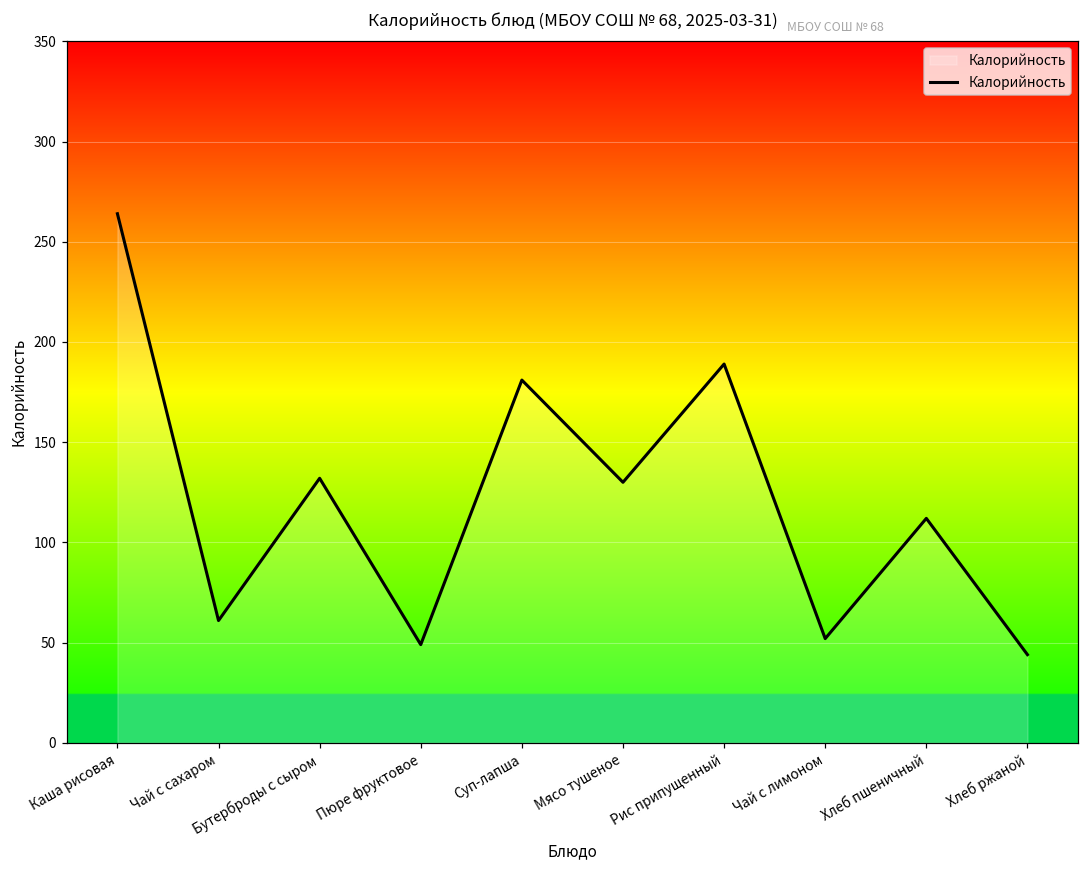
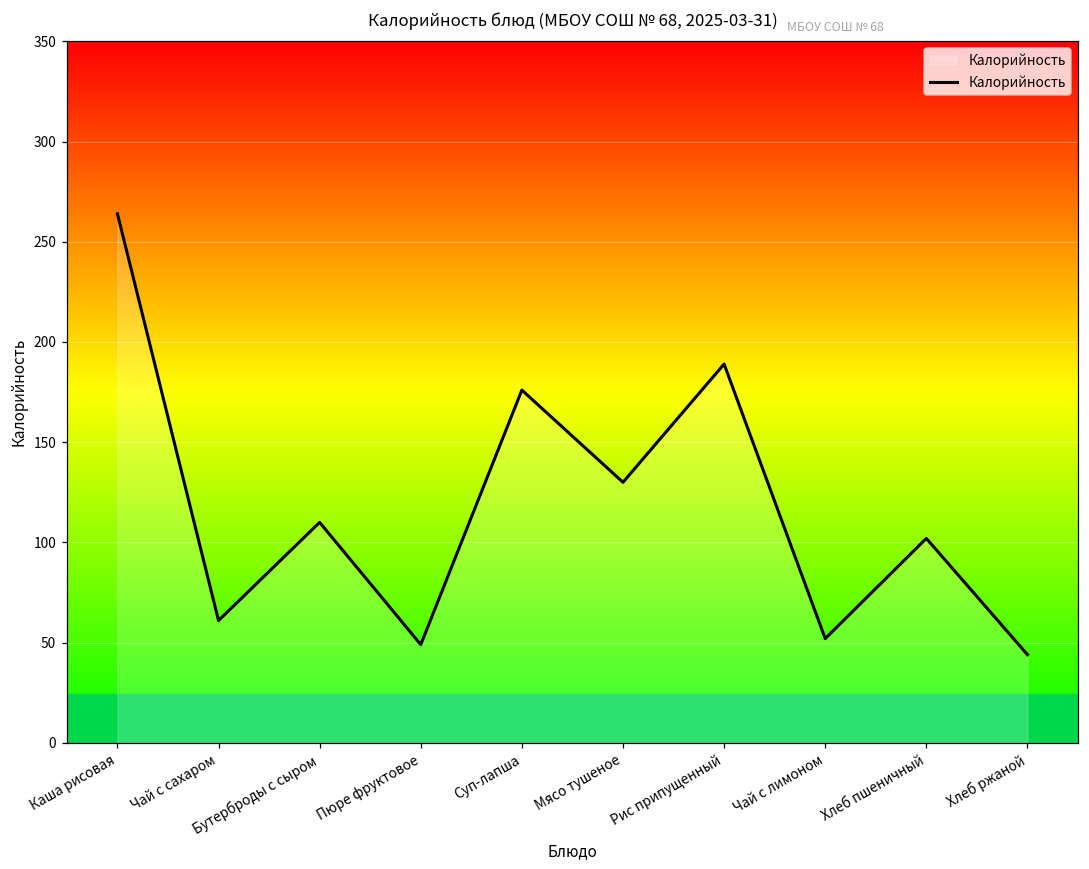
Бутерброды с сыром: 132 -> 110
Суп-лапша: 181 -> 176
Хлеб пшеничный: 112 -> 102
